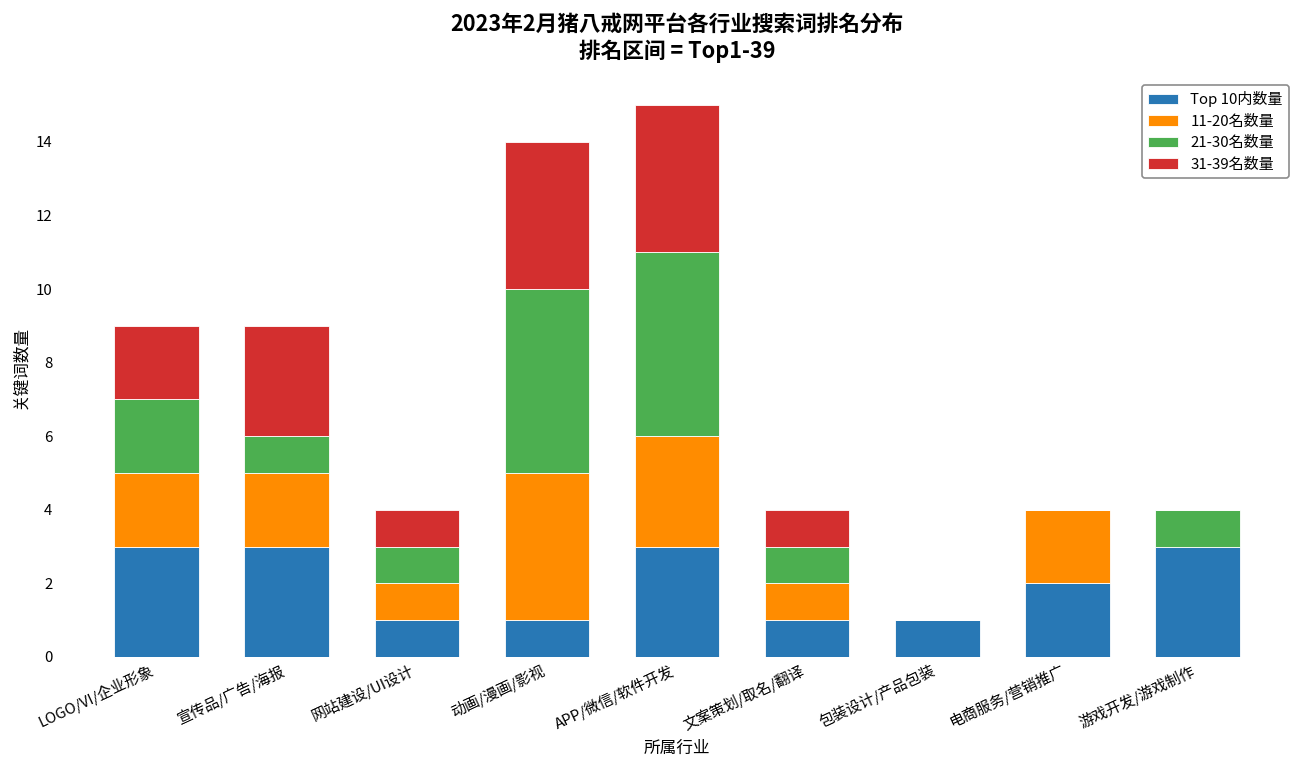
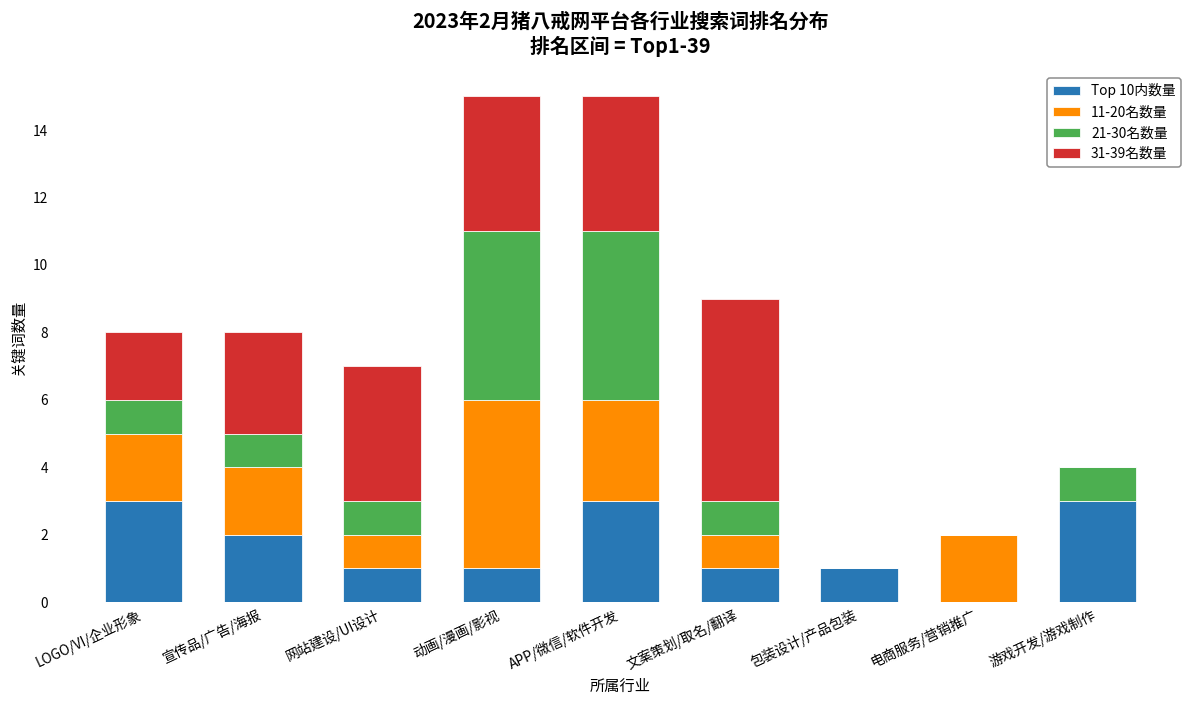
21-30名数量, LOGO/VI/企业形象: 2 -> 1
Top 10内数量, 宣传品/广告/海报: 3 -> 2
31-39名数量, 网站建设/UI设计: 1 -> 4
11-20名数量, 动画/漫画/影视: 4 -> 5
31-39名数量, 文案策划/取名/翻译: 1 -> 6
Top 10内数量, 电商服务/营销推广: 2 -> 0
